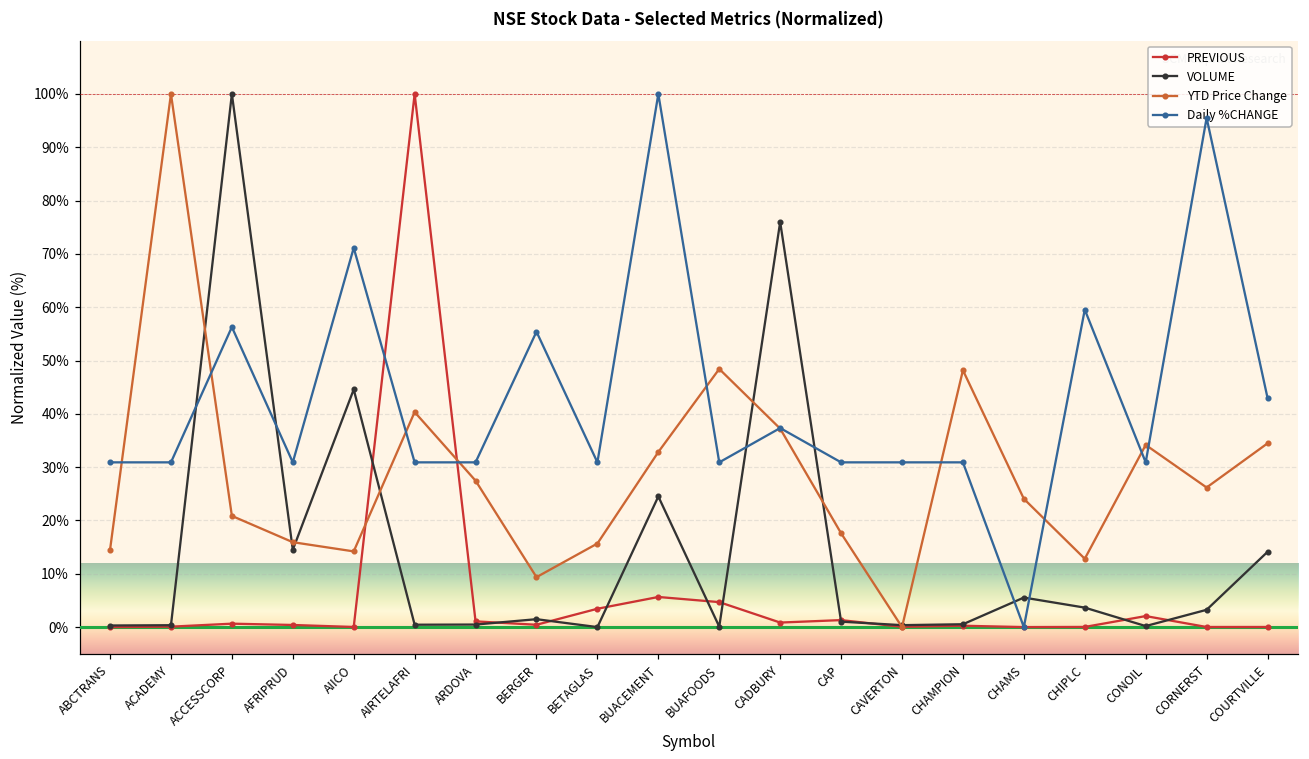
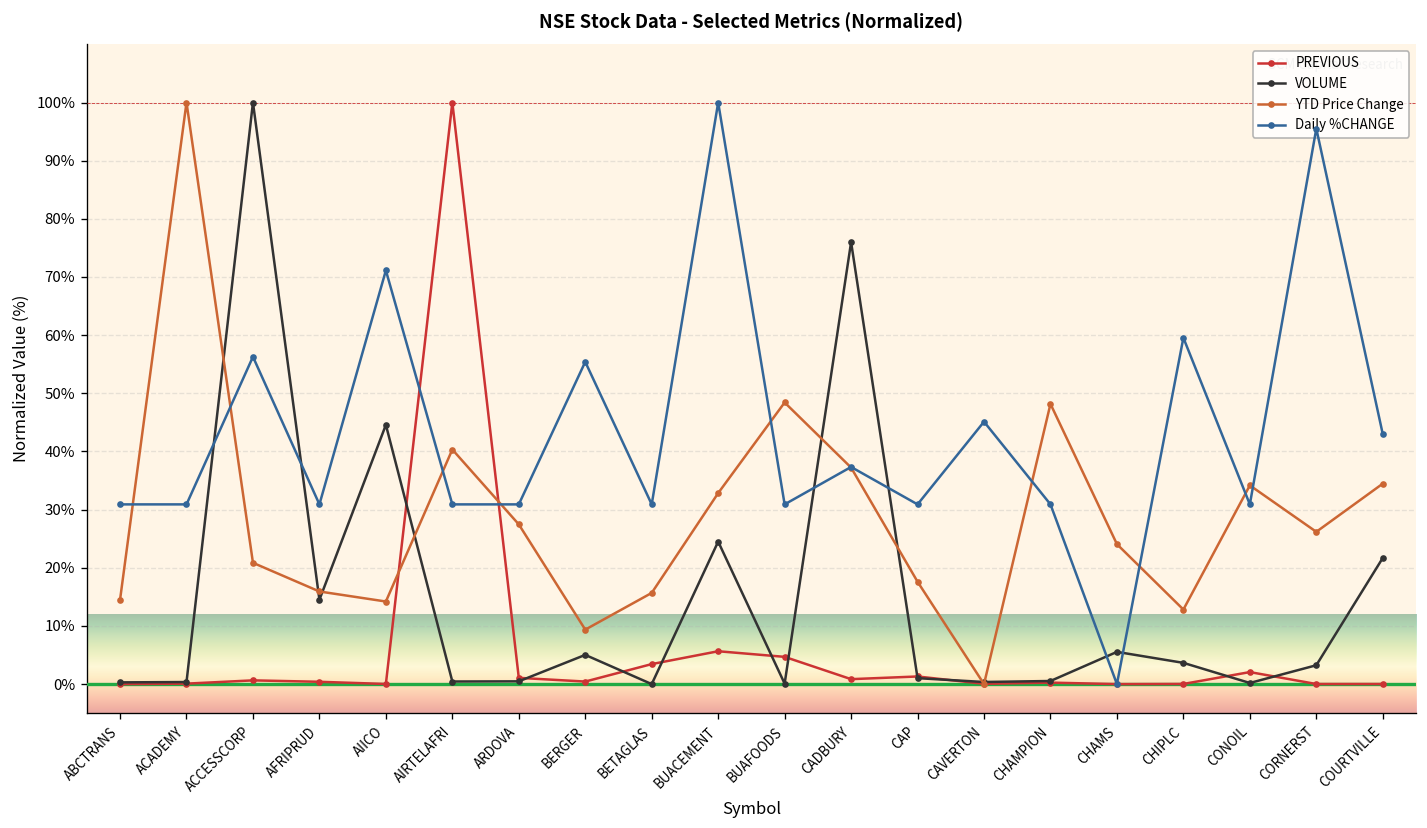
VOLUME, BERGER: 1% -> 5%
Daily %CHANGE, CAVERTON: 31% -> 45%
VOLUME, COURTVILLE: 14% -> 22%
